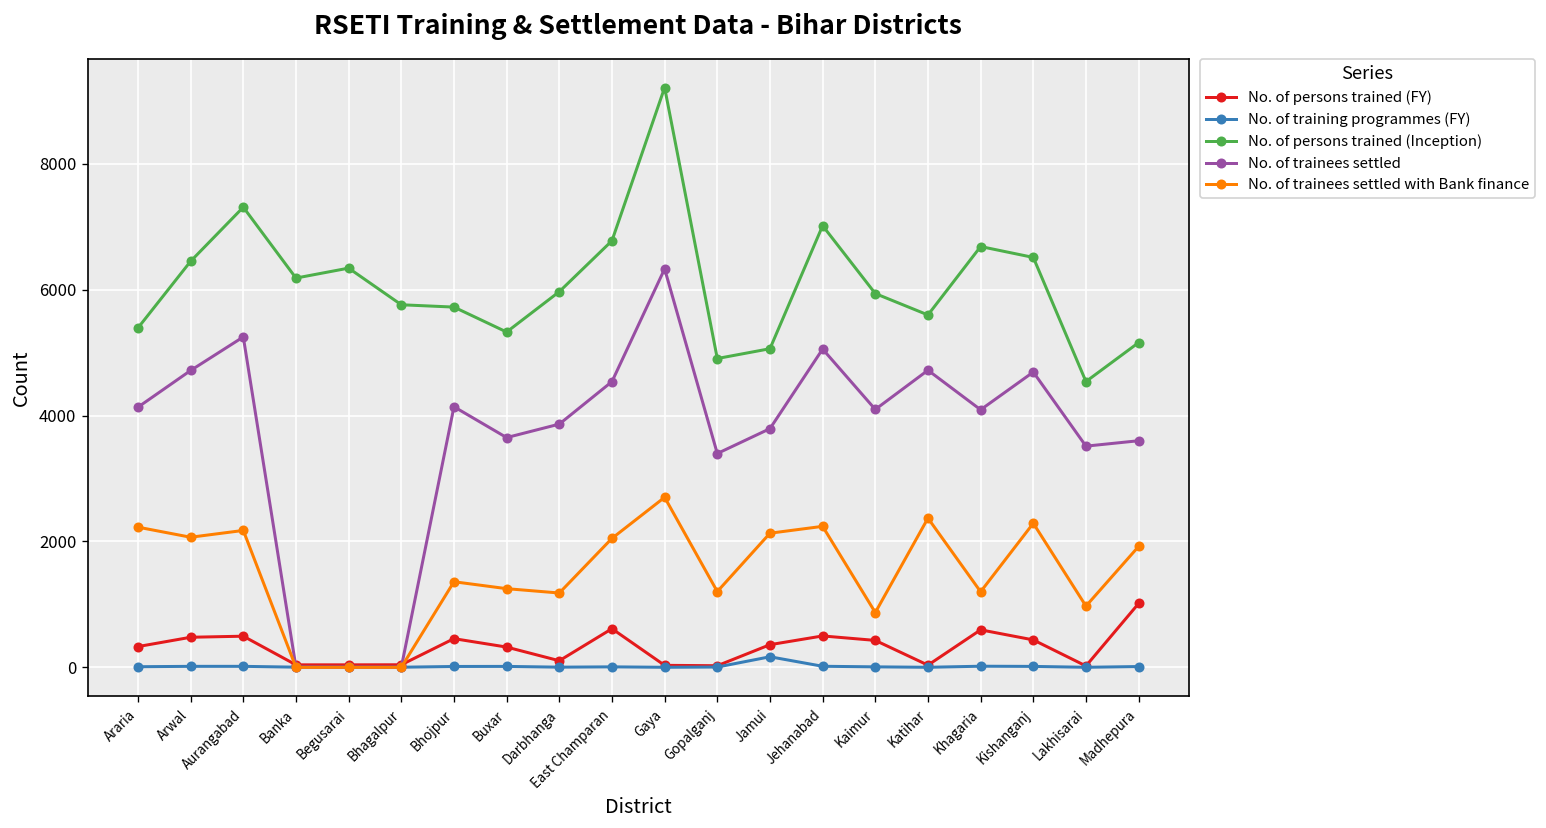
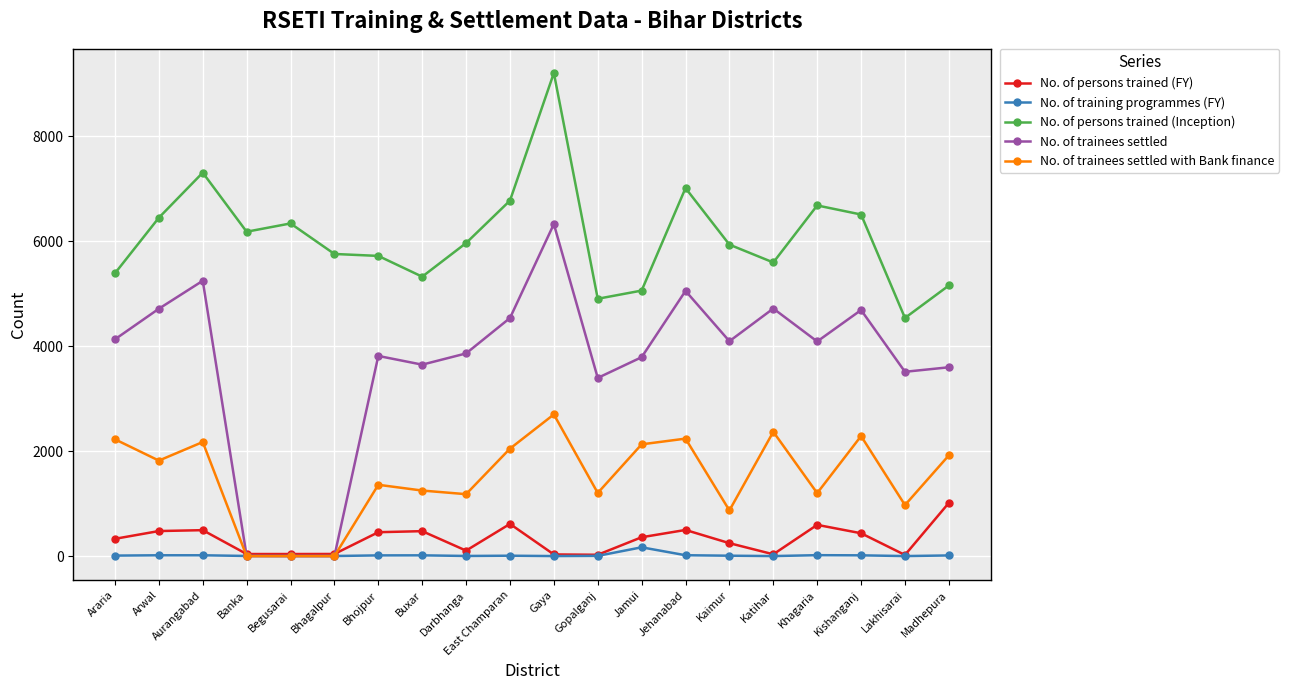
No. of trainees settled with Bank finance, Arwal: 2100 -> 1800
No. of trainees settled, Bhojpur: 4100 -> 3800
No. of persons trained (FY), Buxar: 300 -> 500
No. of persons trained (FY), Kaimur: 400 -> 200
